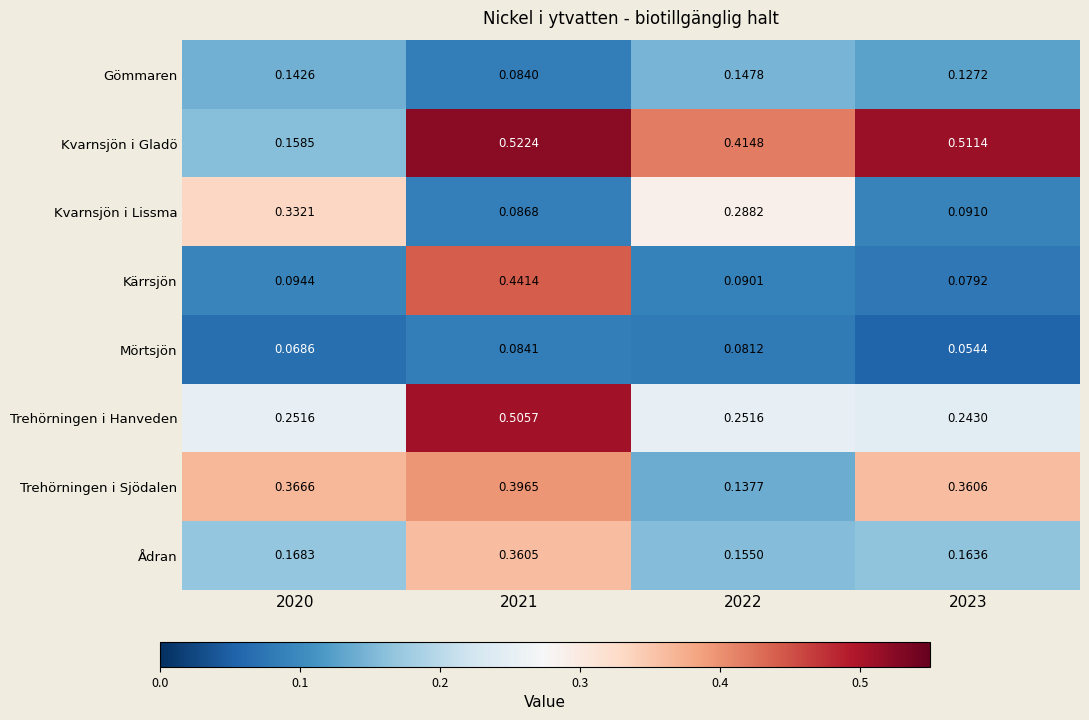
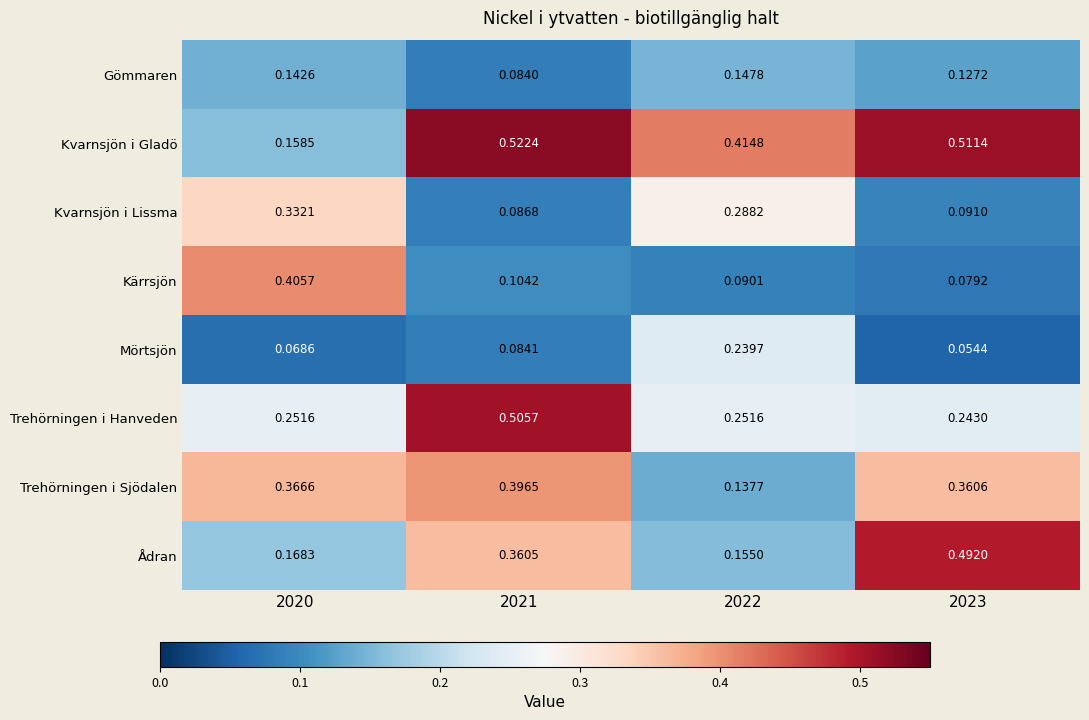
Kärrsjön, 2020: 0.0944 -> 0.4057
Kärrsjön, 2021: 0.4414 -> 0.1042
Mörtsjön, 2022: 0.0812 -> 0.2397
Ådran, 2023: 0.1636 -> 0.4920
